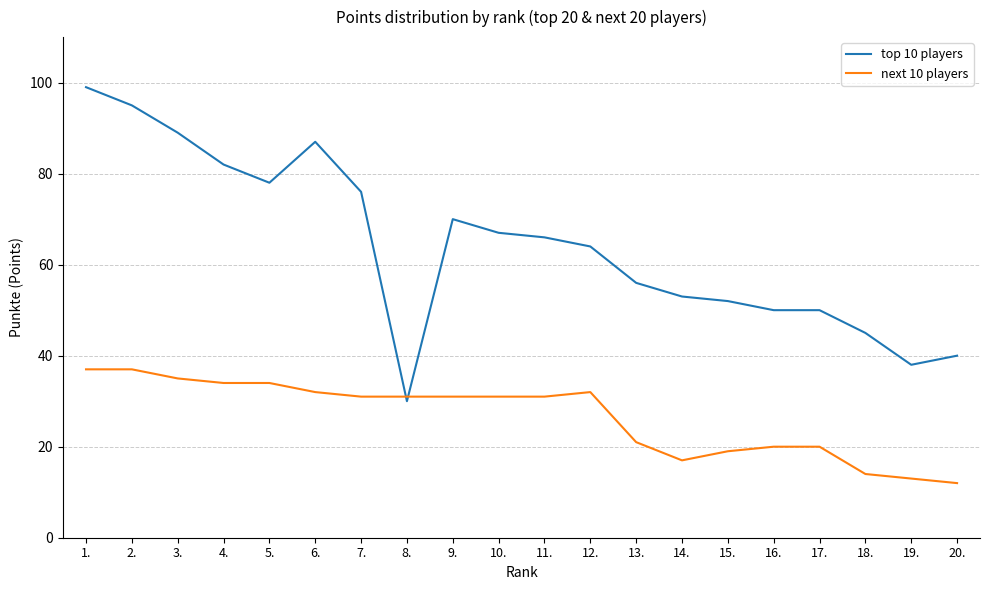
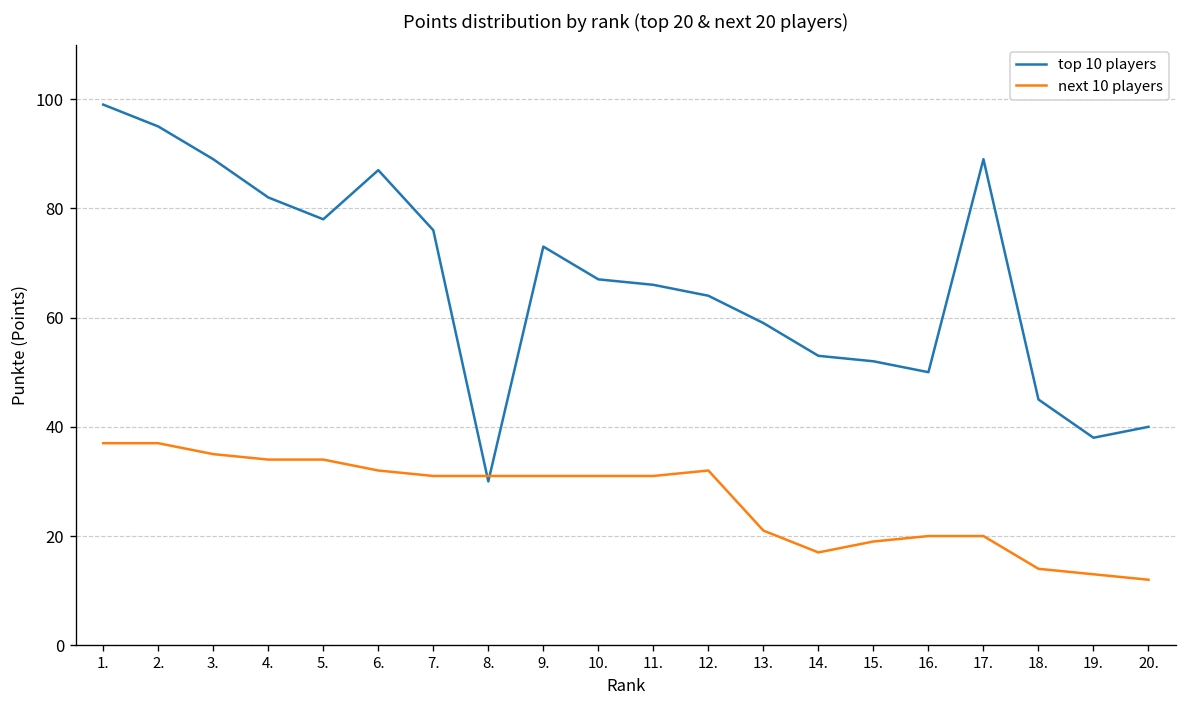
top 10 players, 9.: 70 -> 73
top 10 players, 13.: 56 -> 59
top 10 players, 17.: 50 -> 89
